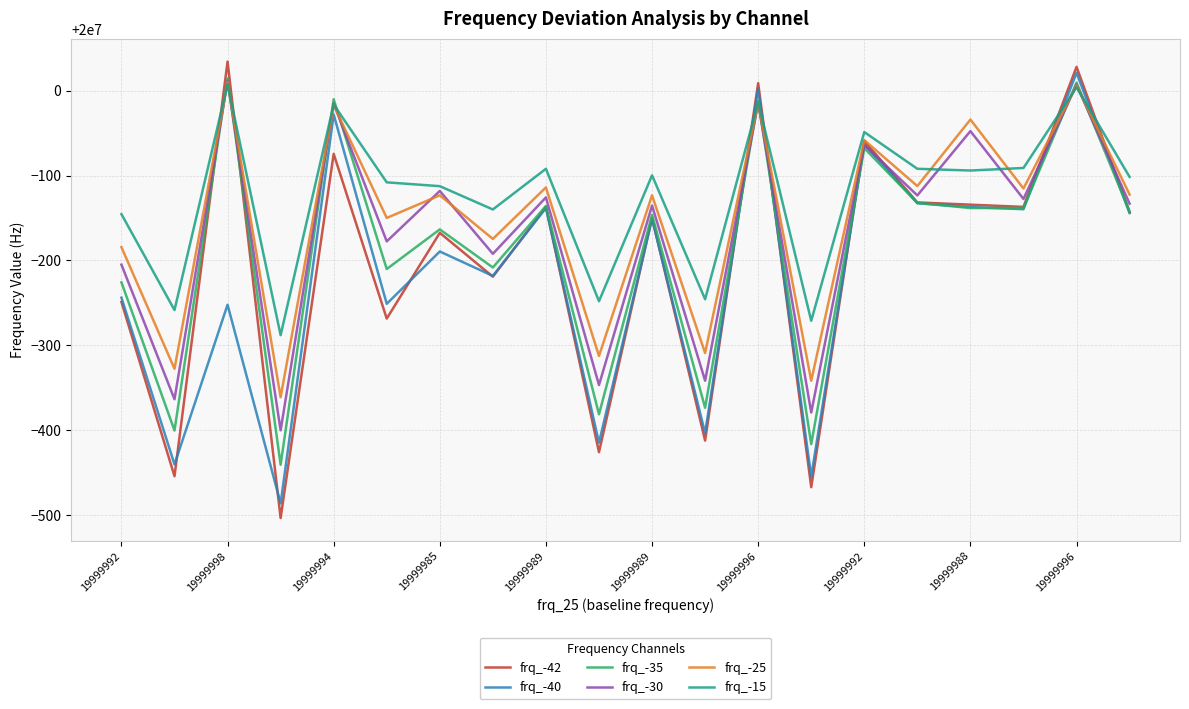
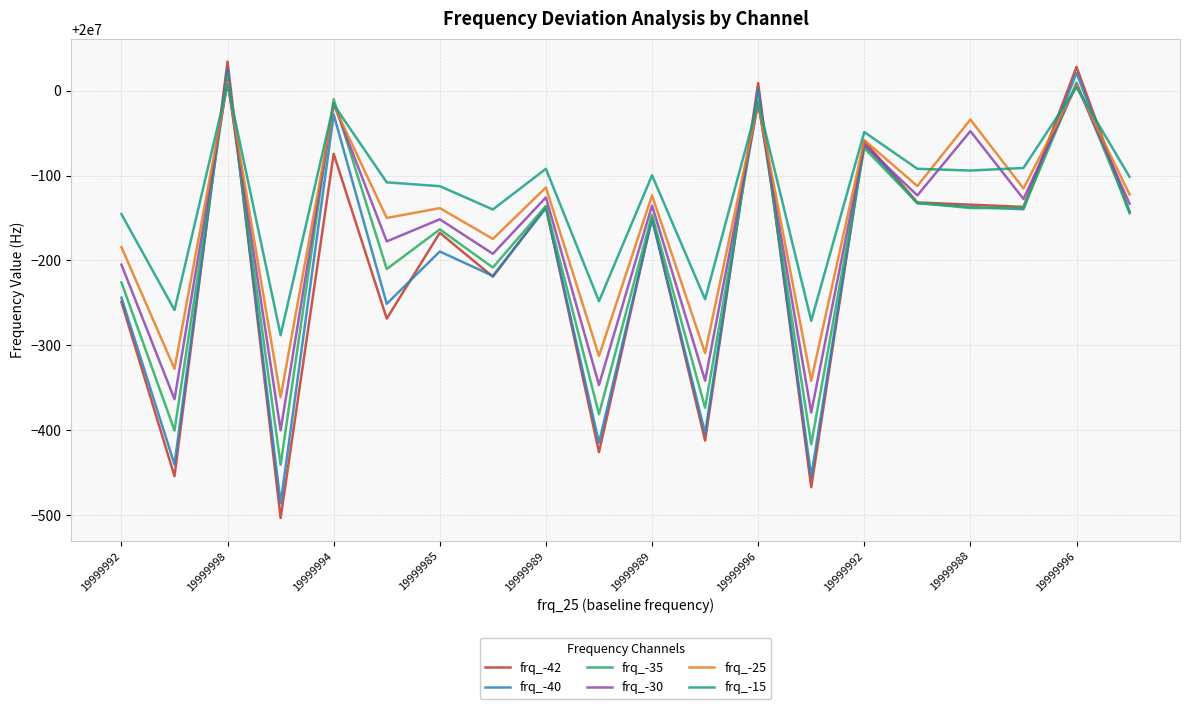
frq_-40, 19999998: 19999750 -> 20000030
frq_-30, 19999985: 19999880 -> 19999850
frq_-25, 19999985: 19999880 -> 19999860
